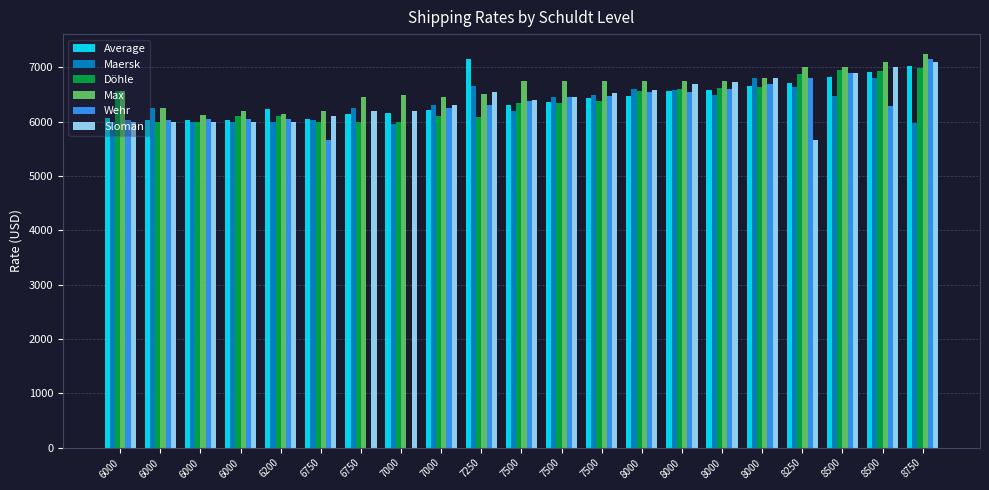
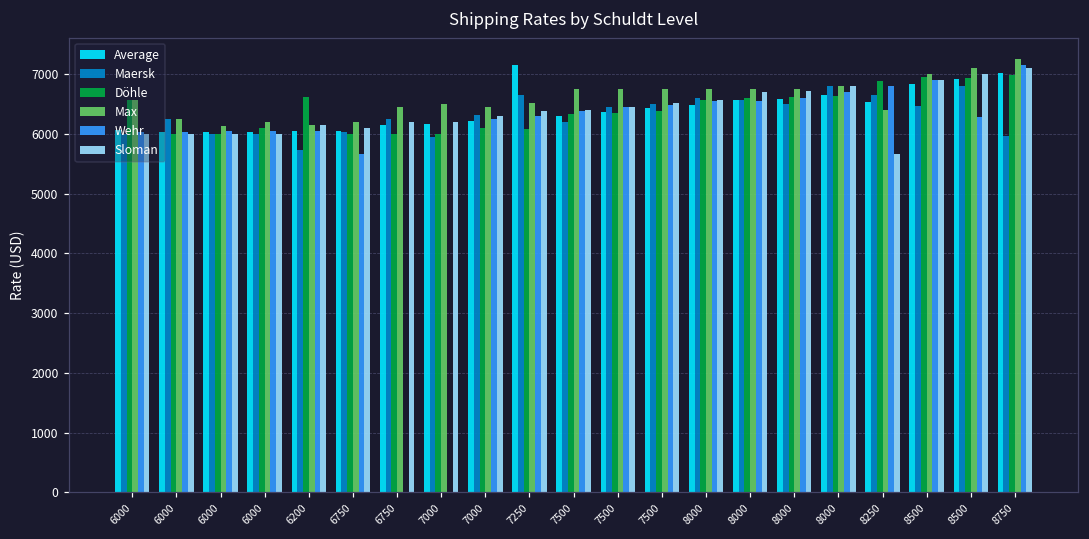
Average, 6200: 6200 -> 6000
Maersk, 6200: 6000 -> 5700
Döhle, 6200: 6100 -> 6600
Sloman, 6200: 6000 -> 6200
Sloman, 7250: 6500 -> 6400
Average, 8250: 6700 -> 6500
Max, 8250: 7000 -> 6400
